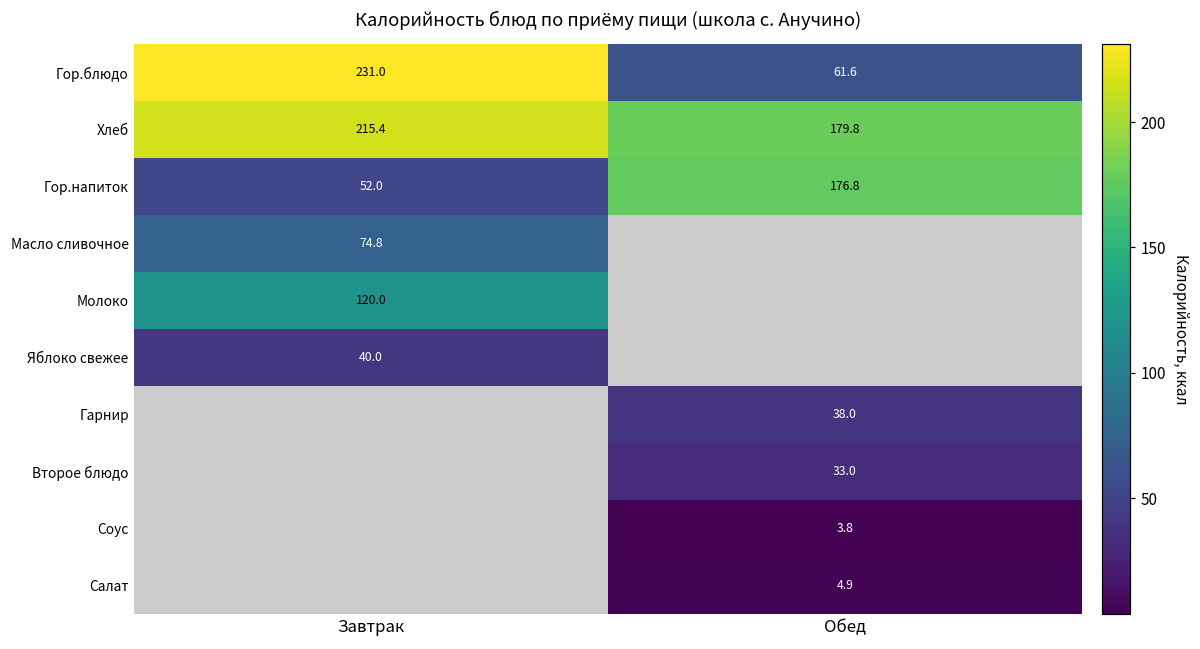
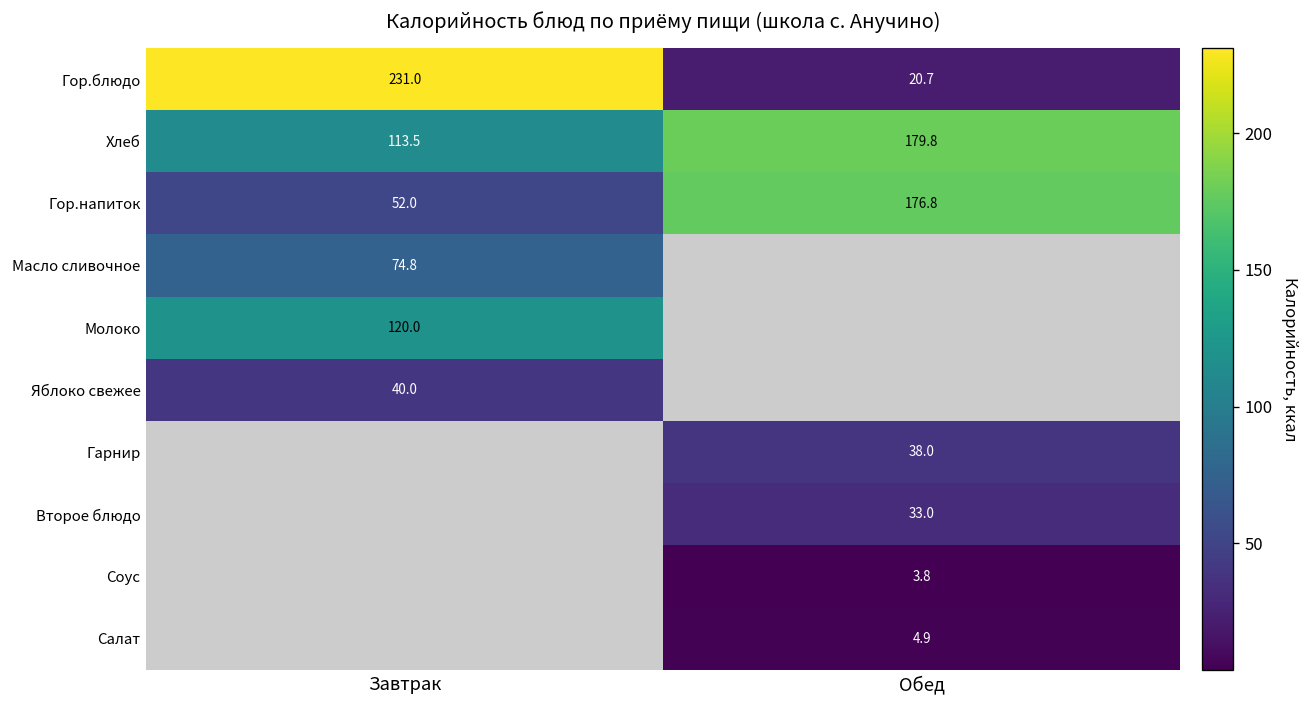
Гор.блюдо, Обед: 61.6 -> 20.7
Хлеб, Завтрак: 215.4 -> 113.5
